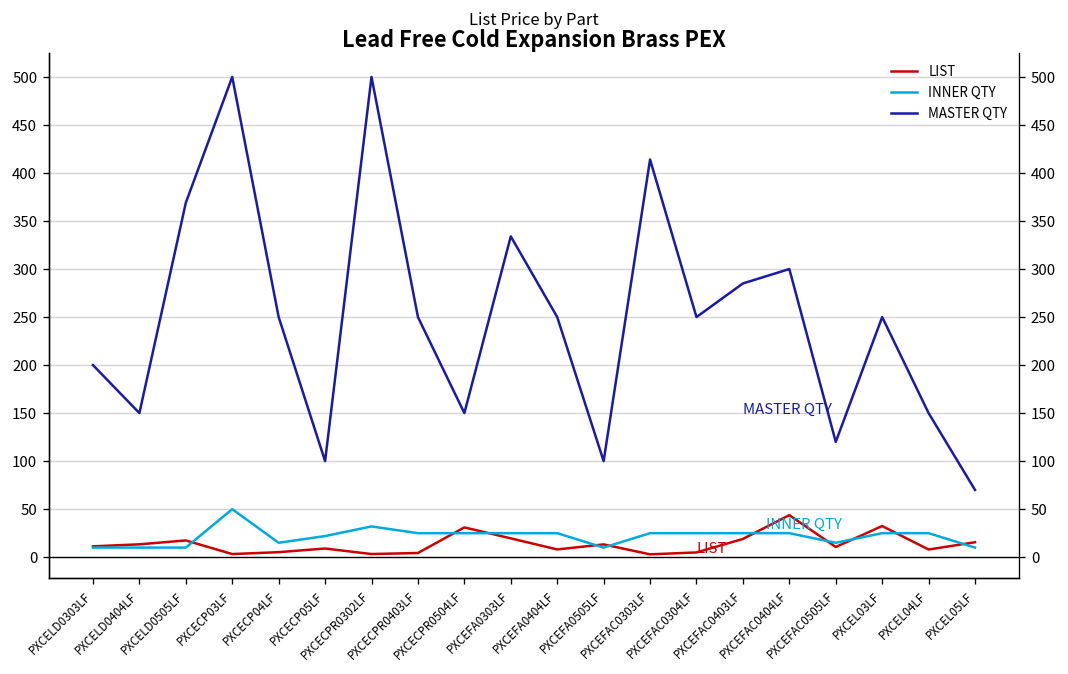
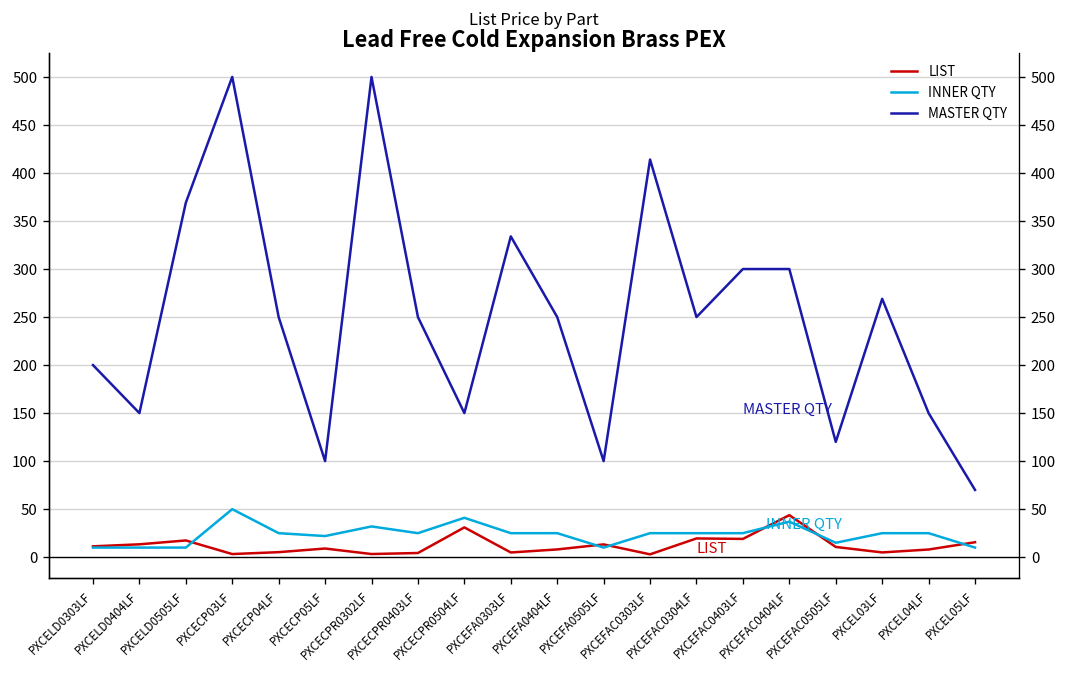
INNER QTY, PXCECP04LF: 20 -> 30
INNER QTY, PXCECPR0504LF: 30 -> 40
LIST, PXCEFA0303LF: 20 -> 0
LIST, PXCEFAC0304LF: 0 -> 20
MASTER QTY, PXCEFAC0403LF: 290 -> 300
INNER QTY, PXCEFAC0404LF: 30 -> 40
LIST, PXCEL03LF: 30 -> 0
MASTER QTY, PXCEL03LF: 250 -> 270
